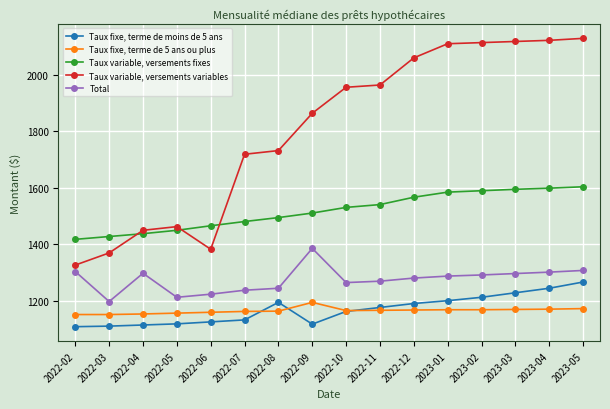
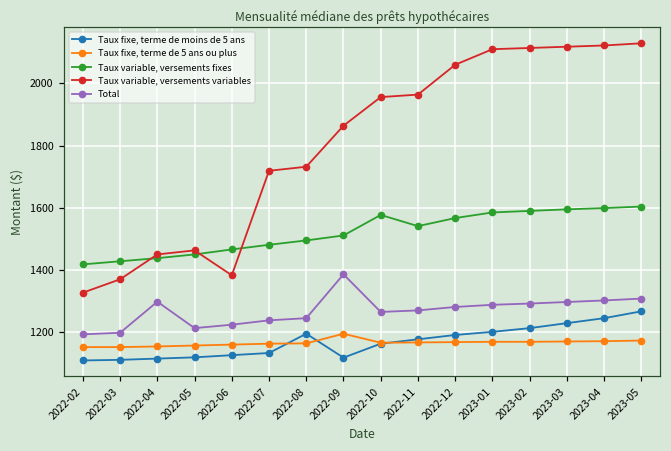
Total, 2022-02: 1300 -> 1190
Taux variable, versements fixes, 2022-10: 1530 -> 1580
